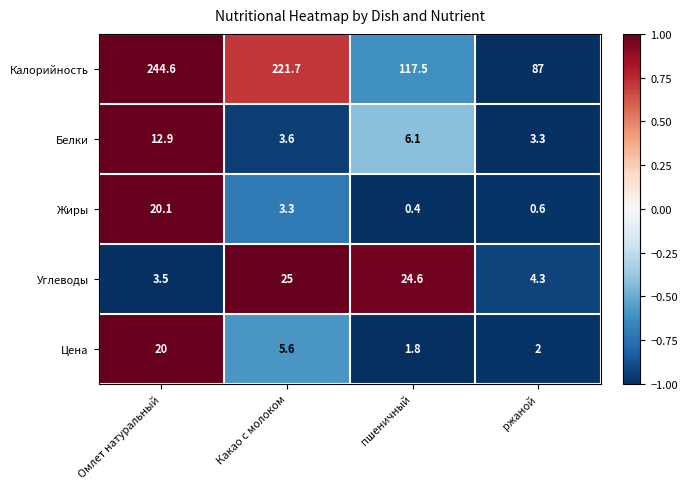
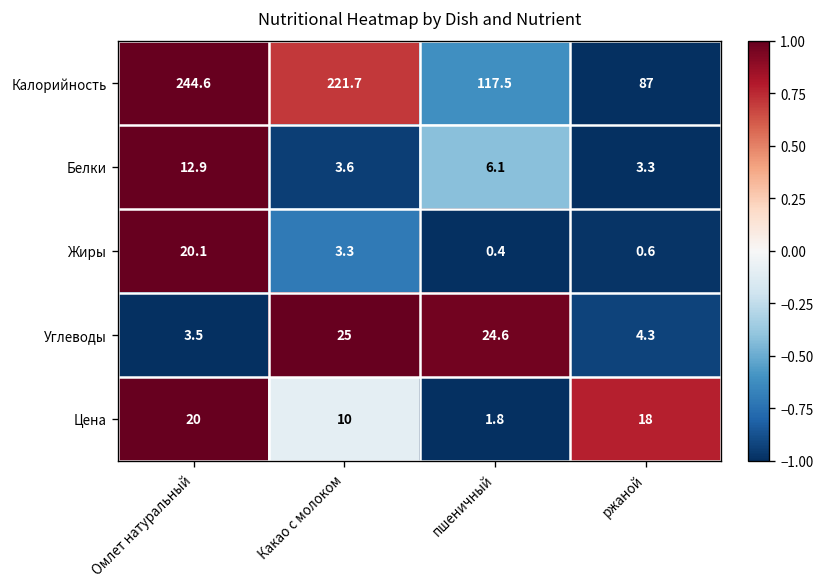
Цена, Какао с молоком: 5.6 -> 10
Цена, ржаной: 2 -> 18
